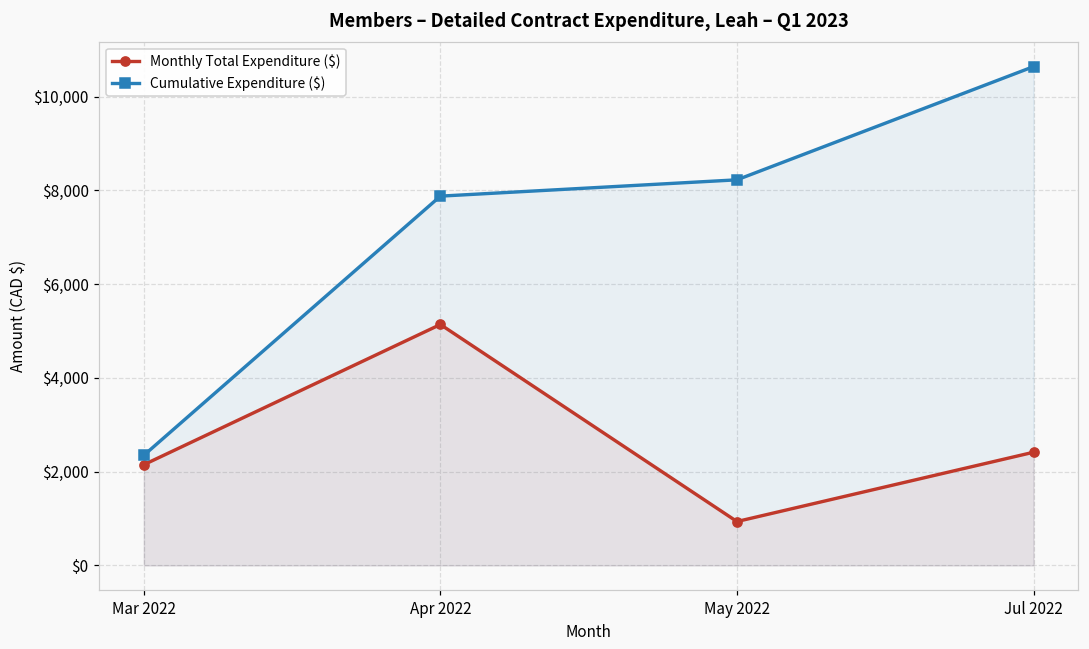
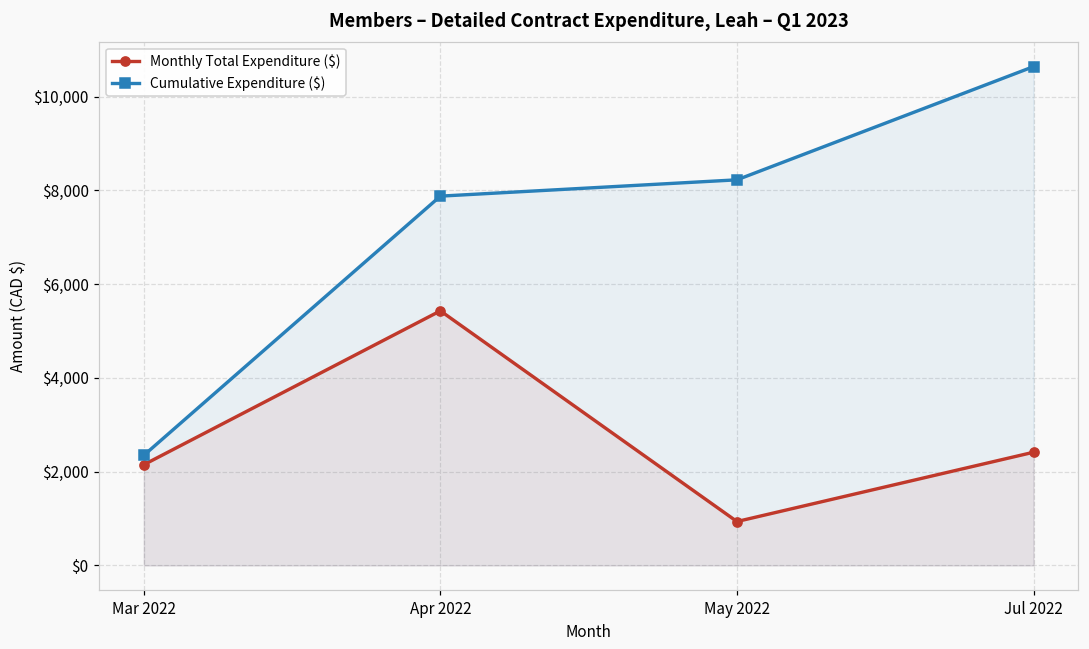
Monthly Total Expenditure ($), Apr 2022: $5,100 -> $5,400
